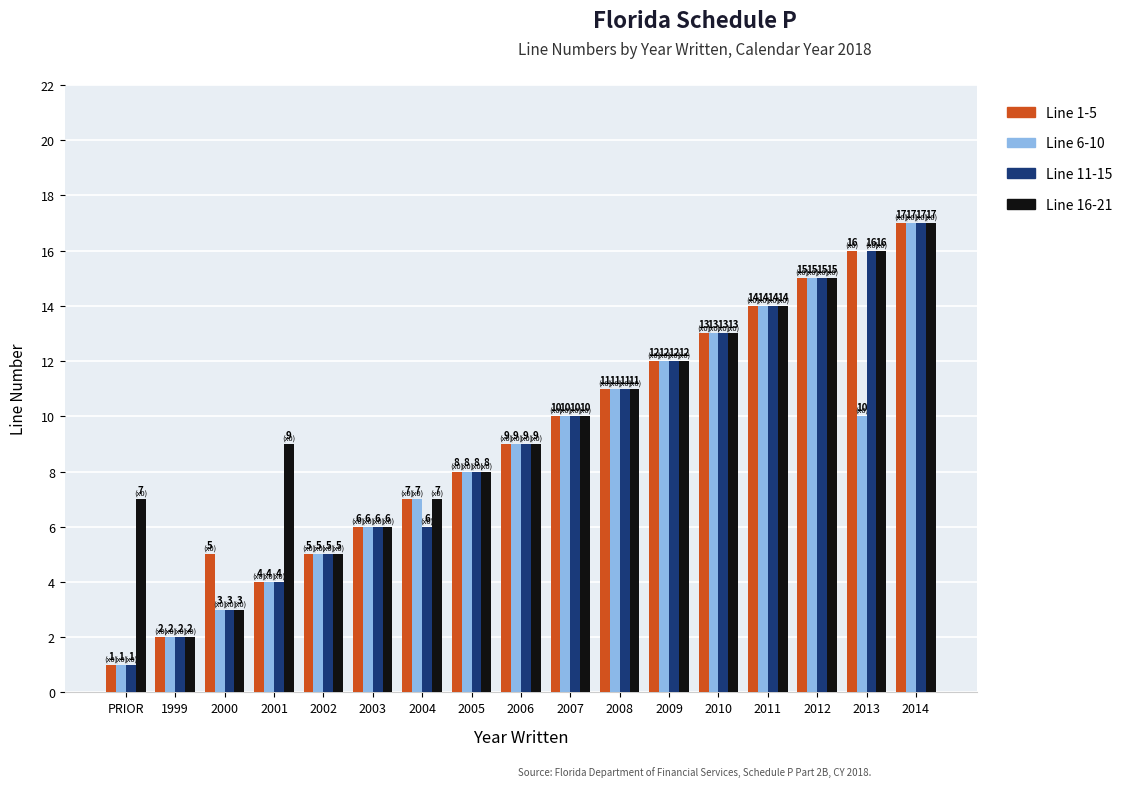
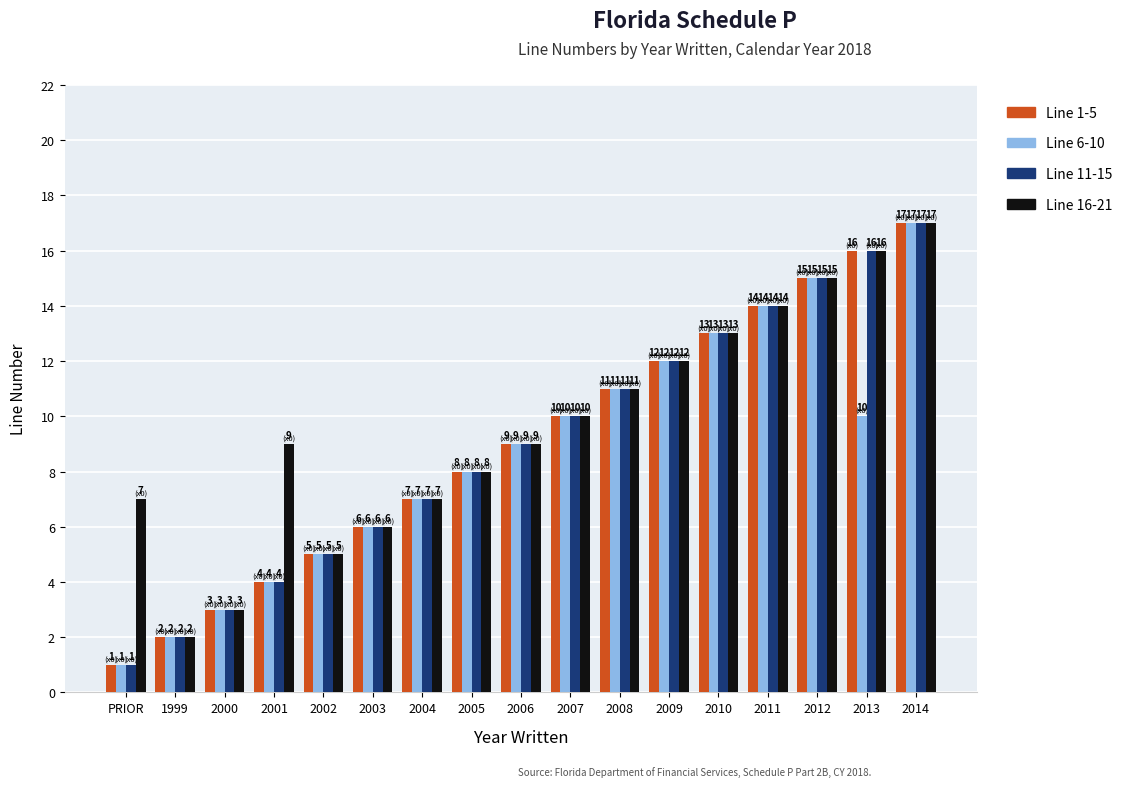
Line 1-5, 2000: 5 -> 3
Line 11-15, 2004: 6 -> 7
